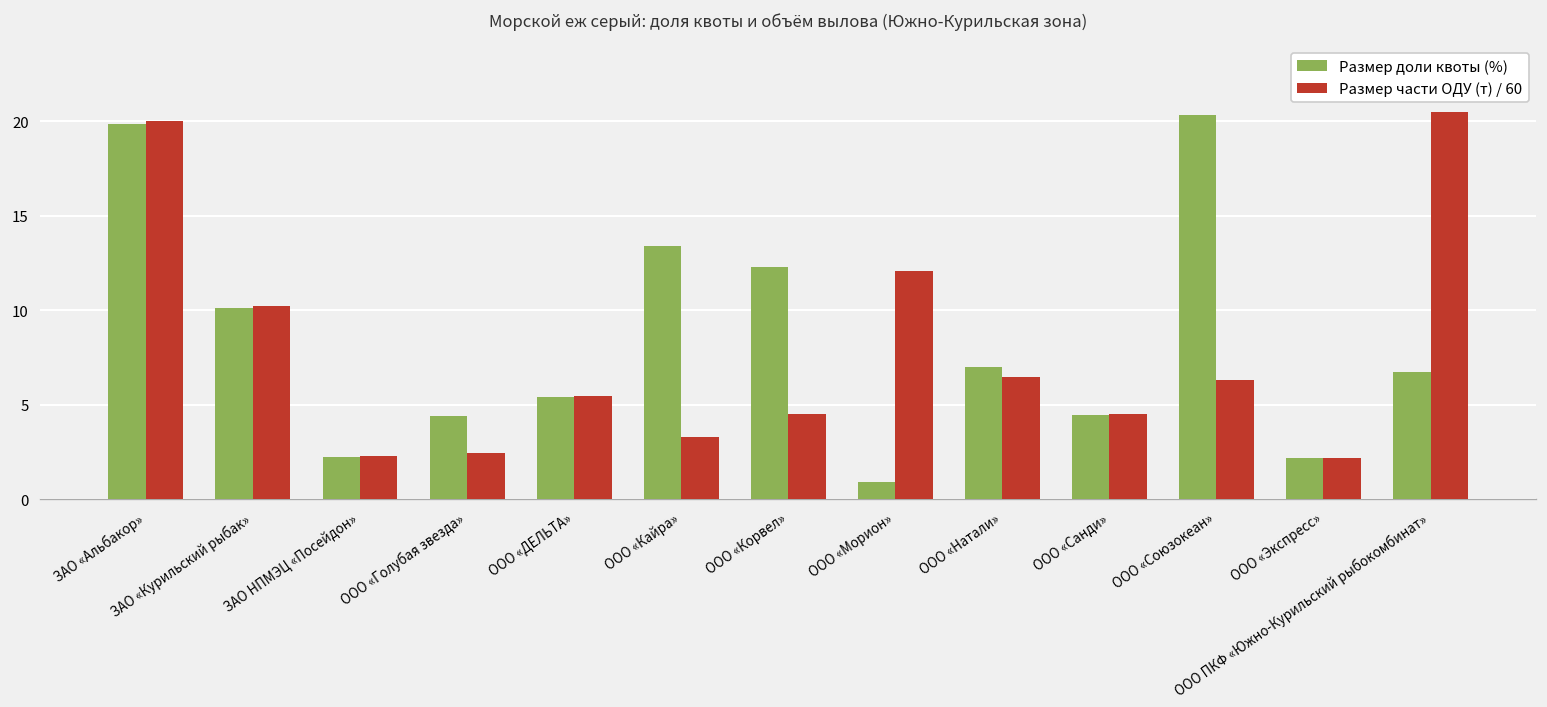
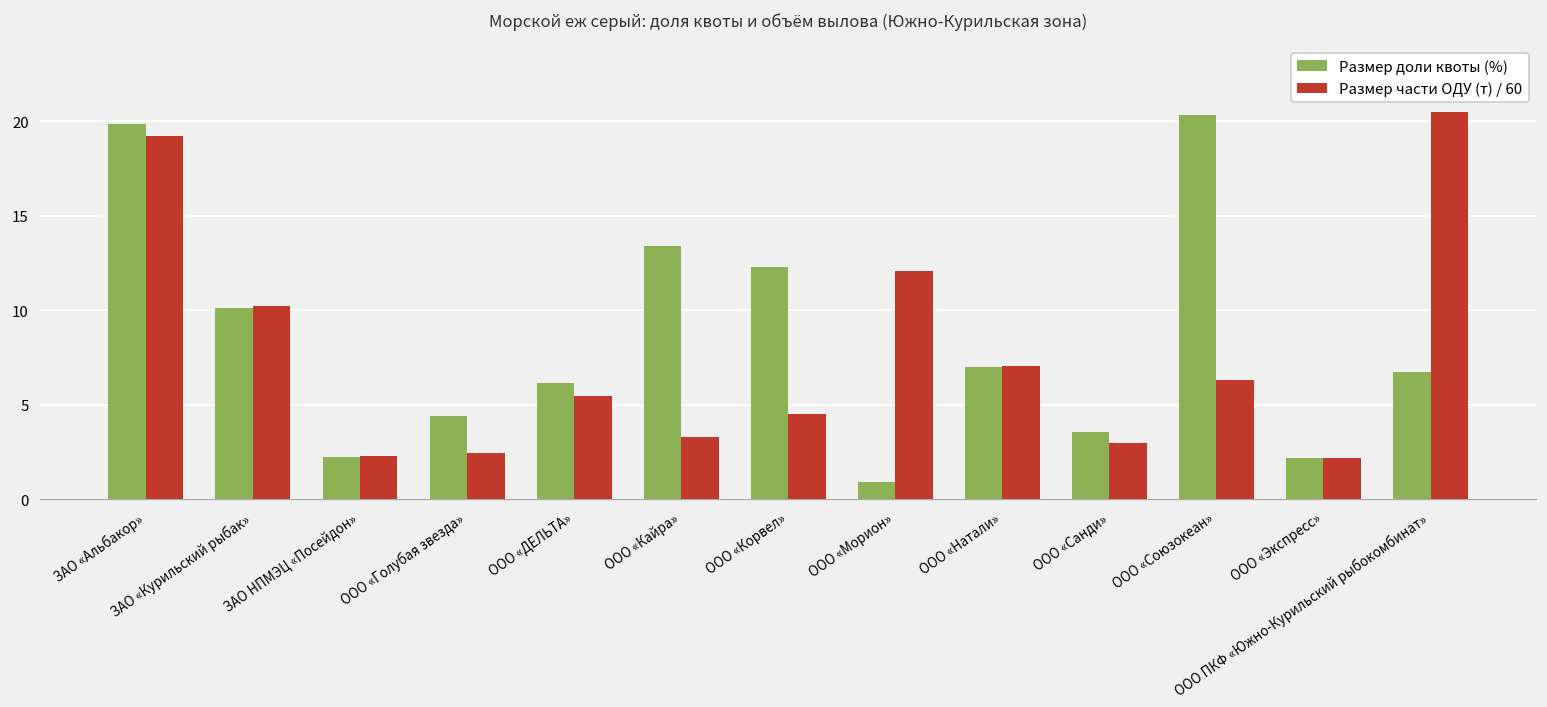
Размер части ОДУ (т) / 60, ЗАО «Альбакор»: 20.0 -> 19.2
Размер доли квоты (%), ООО «ДЕЛЬТА»: 5.4 -> 6.2
Размер части ОДУ (т) / 60, ООО «Натали»: 6.5 -> 7.0
Размер доли квоты (%), ООО «Санди»: 4.5 -> 3.5
Размер части ОДУ (т) / 60, ООО «Санди»: 4.5 -> 3.0
